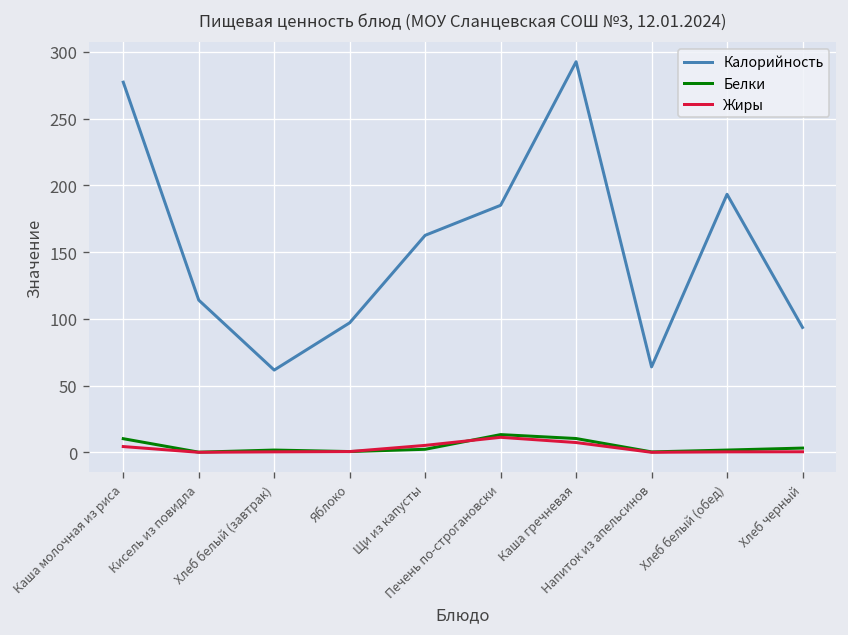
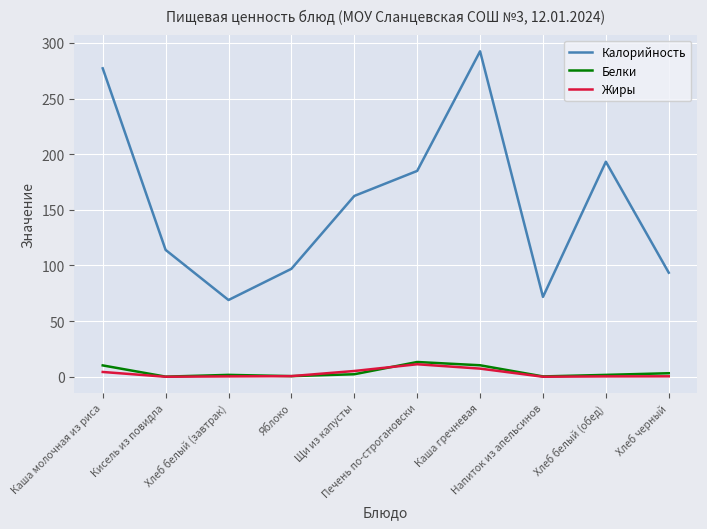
Калорийность, Хлеб белый (завтрак): 62 -> 69
Калорийность, Напиток из апельсинов: 64 -> 72
